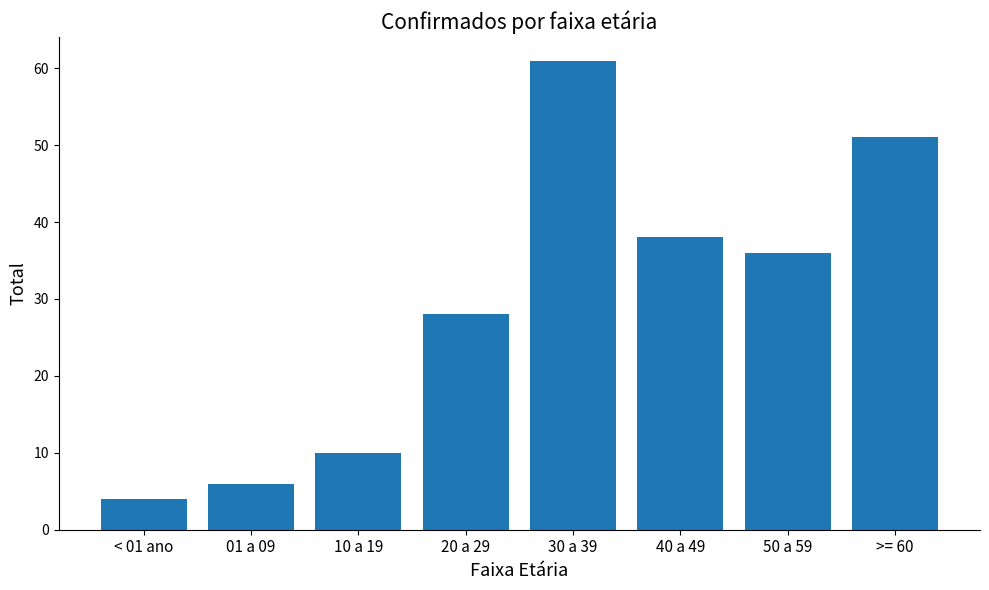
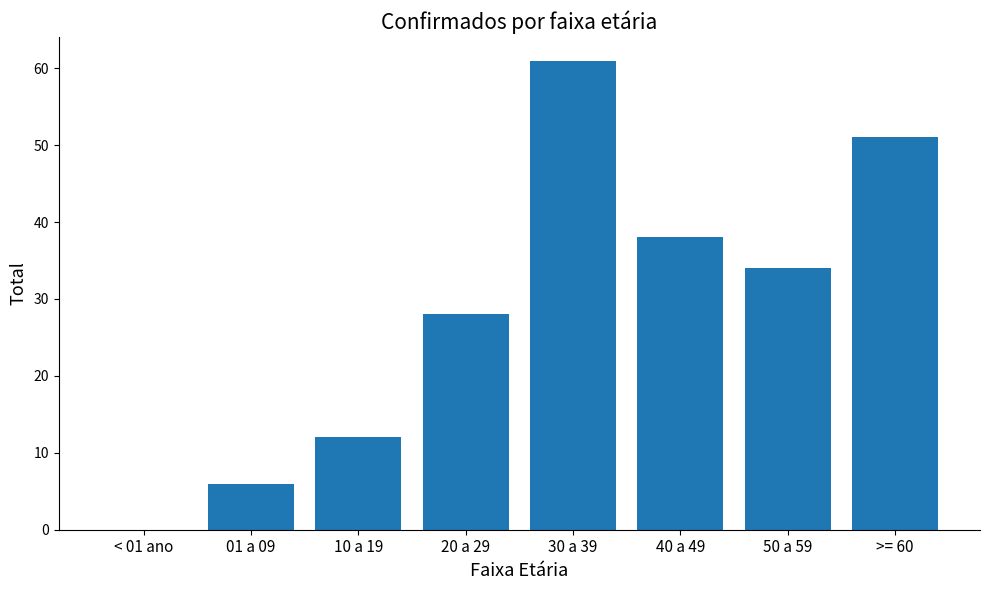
< 01 ano: 4 -> 0
10 a 19: 10 -> 12
50 a 59: 36 -> 34
